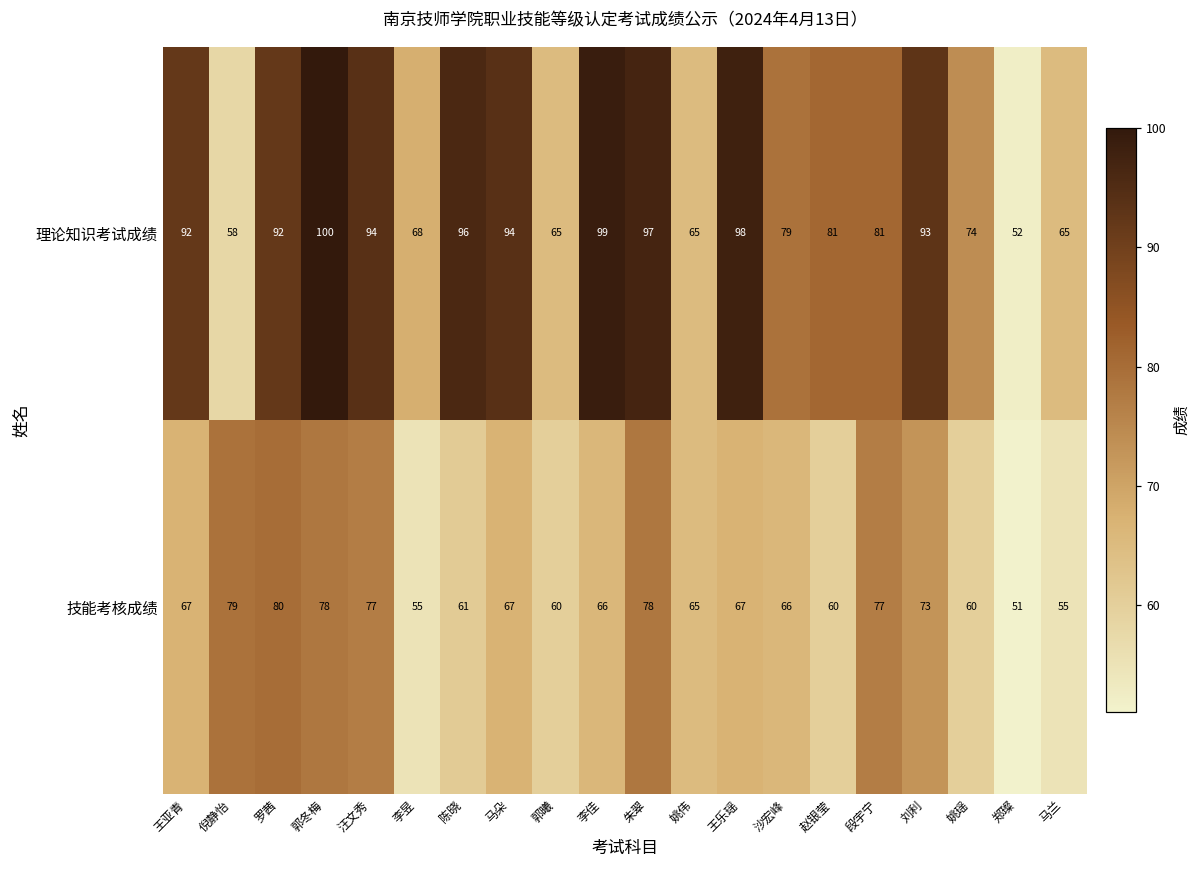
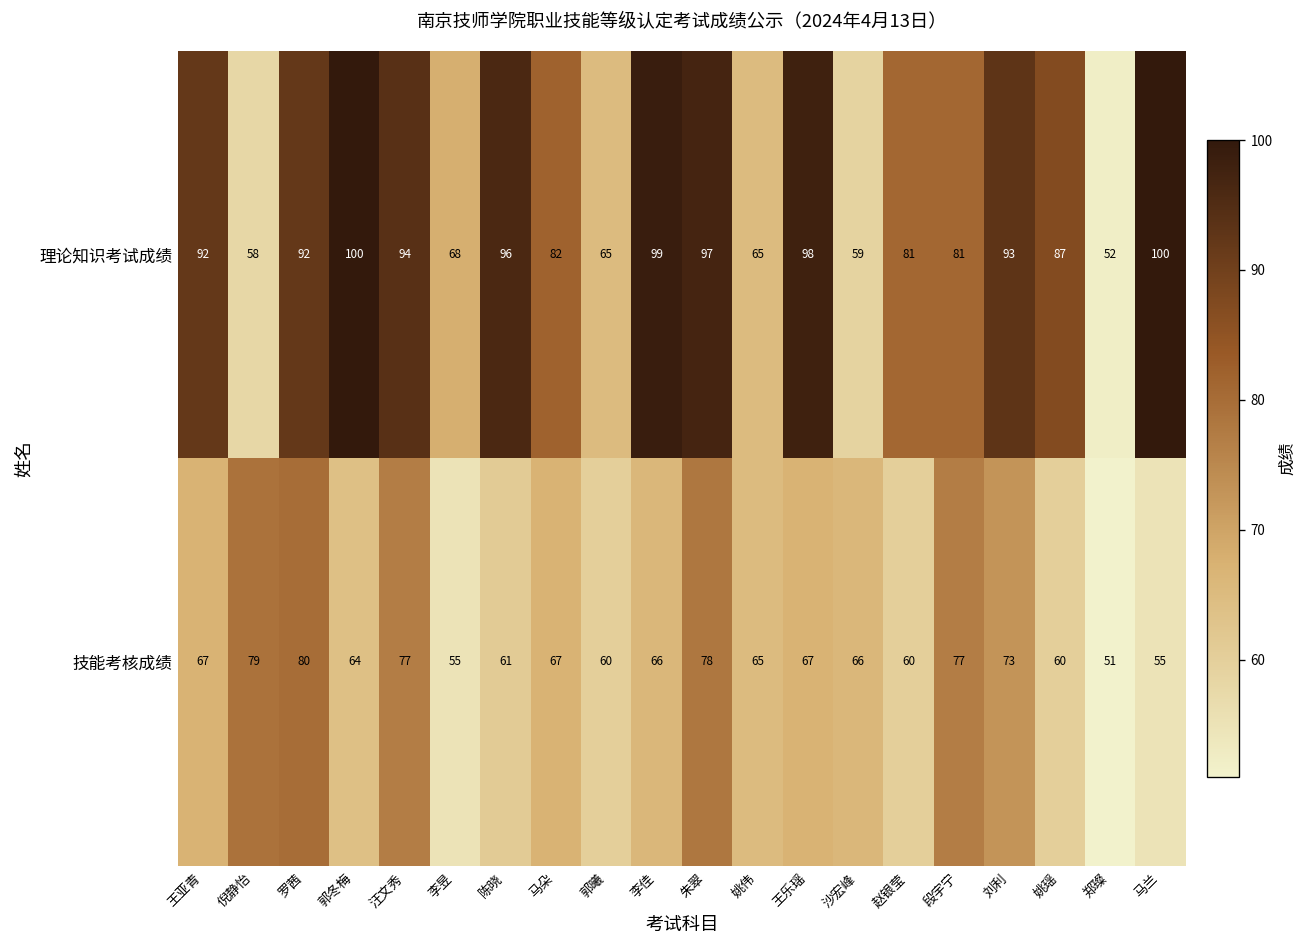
理论知识考试成绩, 马朵: 94 -> 82
理论知识考试成绩, 沙宏峰: 79 -> 59
理论知识考试成绩, 姚瑶: 74 -> 87
理论知识考试成绩, 马兰: 65 -> 100
技能考核成绩, 郭冬梅: 78 -> 64
